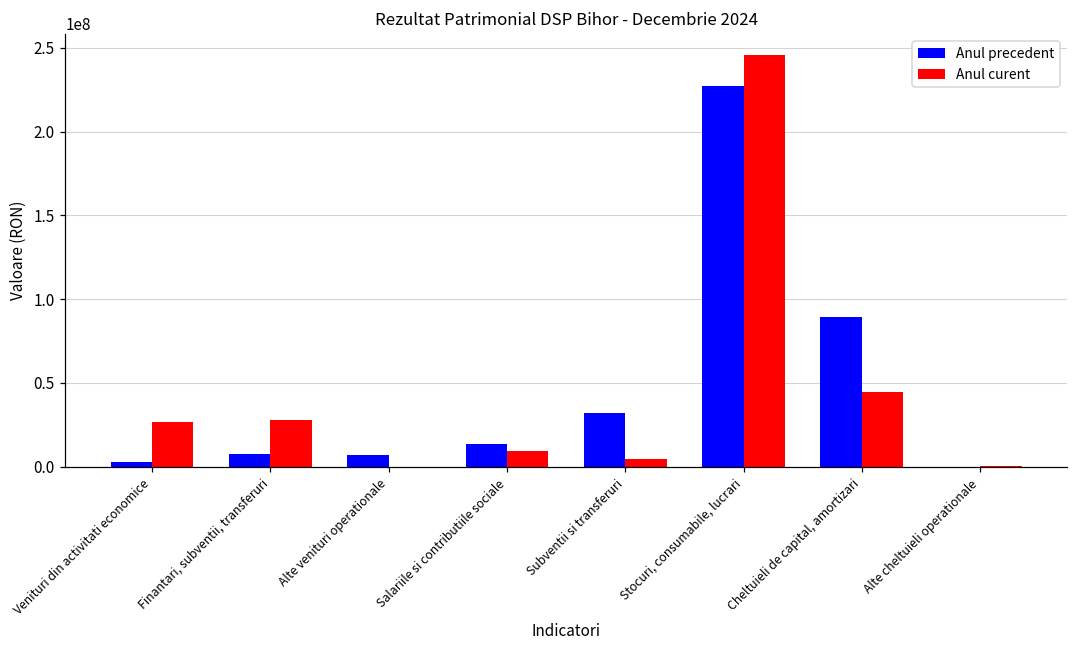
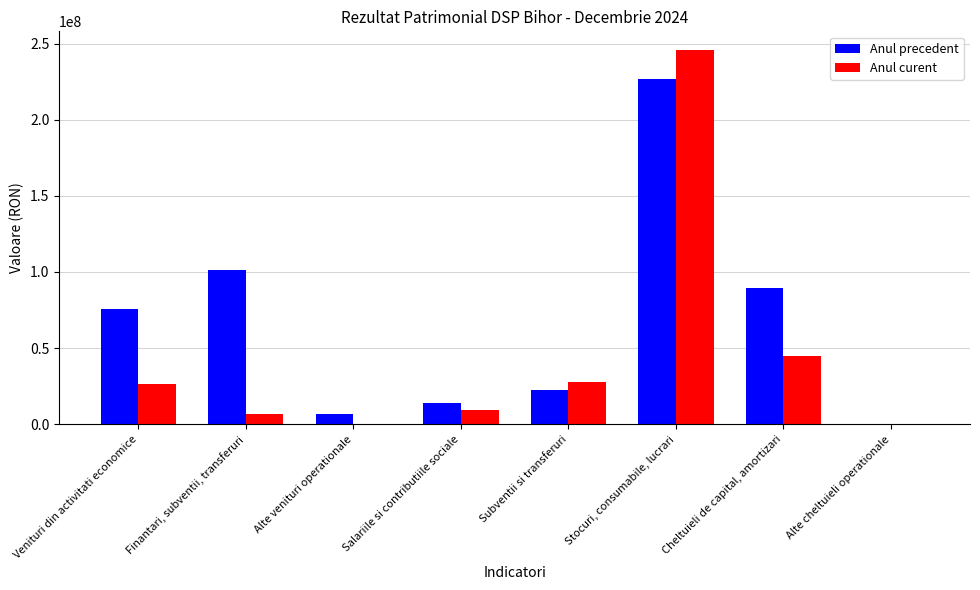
Anul precedent, Venituri din activitati economice: 3000000 -> 76000000
Anul precedent, Finantari, subventii, transferuri: 7000000 -> 102000000
Anul curent, Finantari, subventii, transferuri: 28000000 -> 7000000
Anul precedent, Subventii si transferuri: 32000000 -> 23000000
Anul curent, Subventii si transferuri: 5000000 -> 28000000
